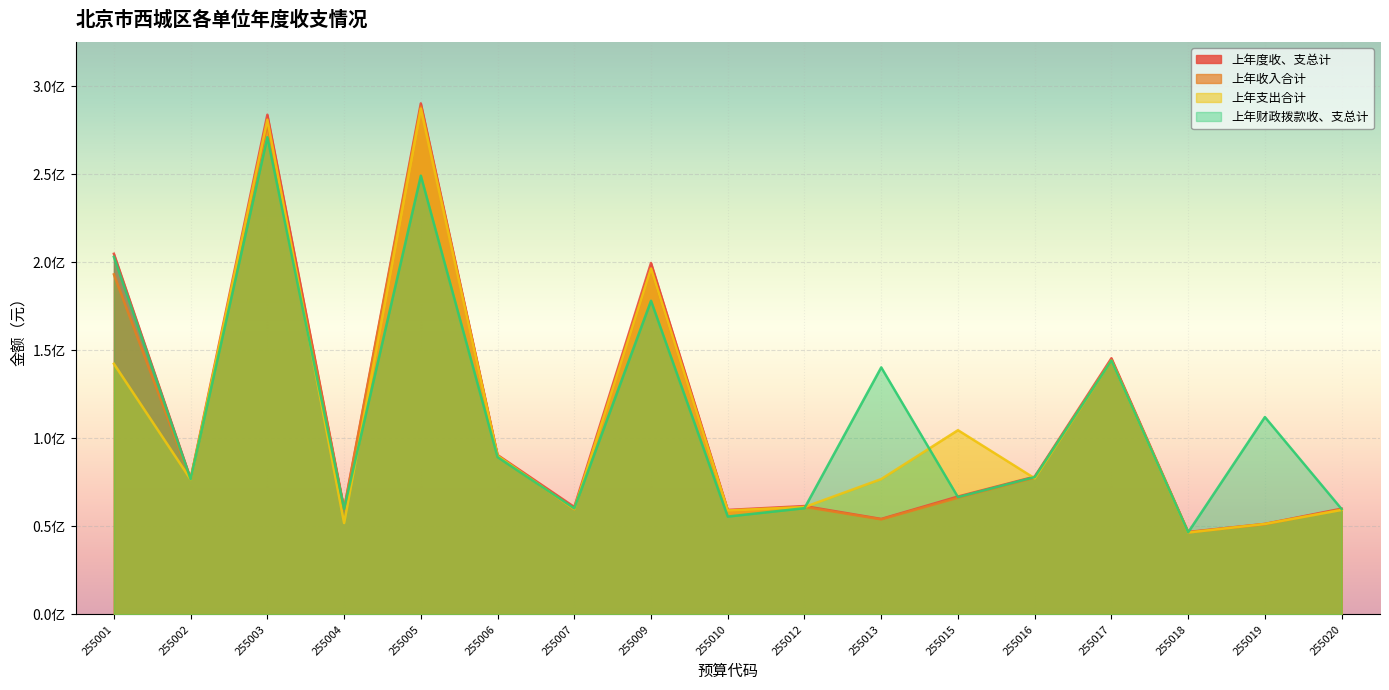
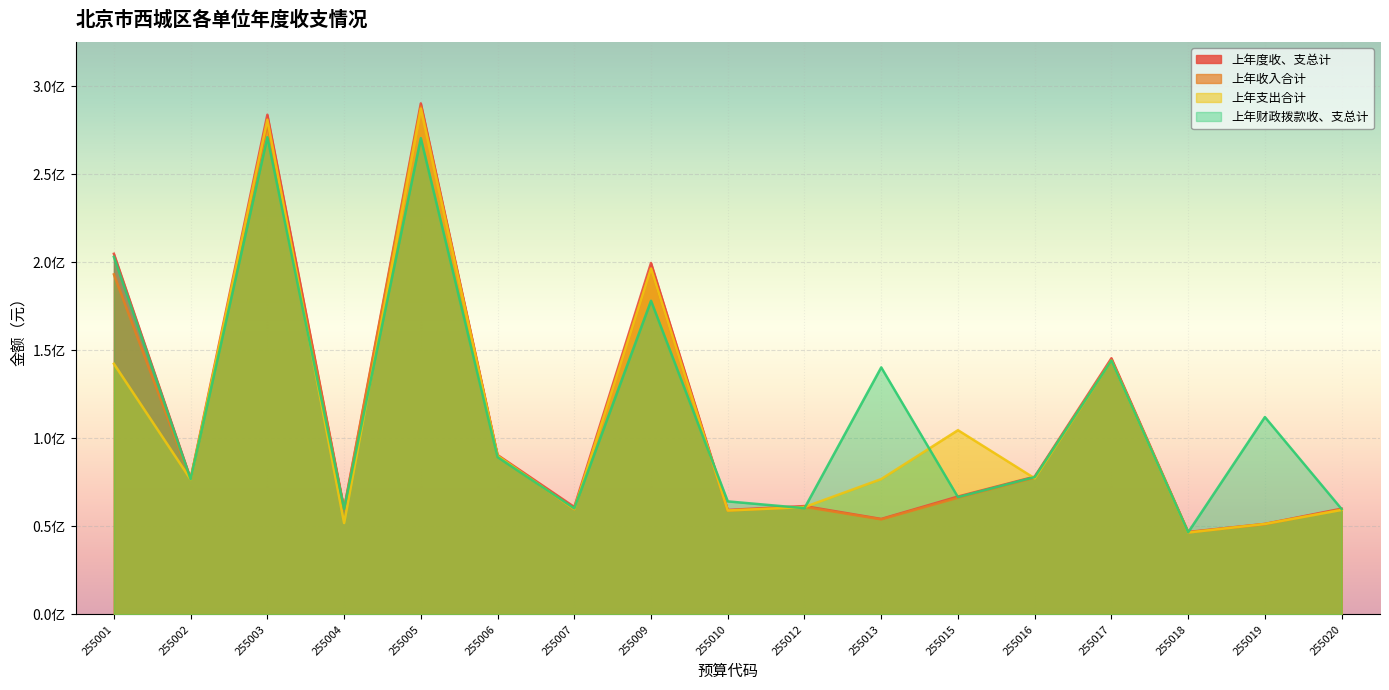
上年财政拨款收、支总计, 255005: 2.49亿 -> 2.70亿
上年财政拨款收、支总计, 255010: 0.56亿 -> 0.64亿
